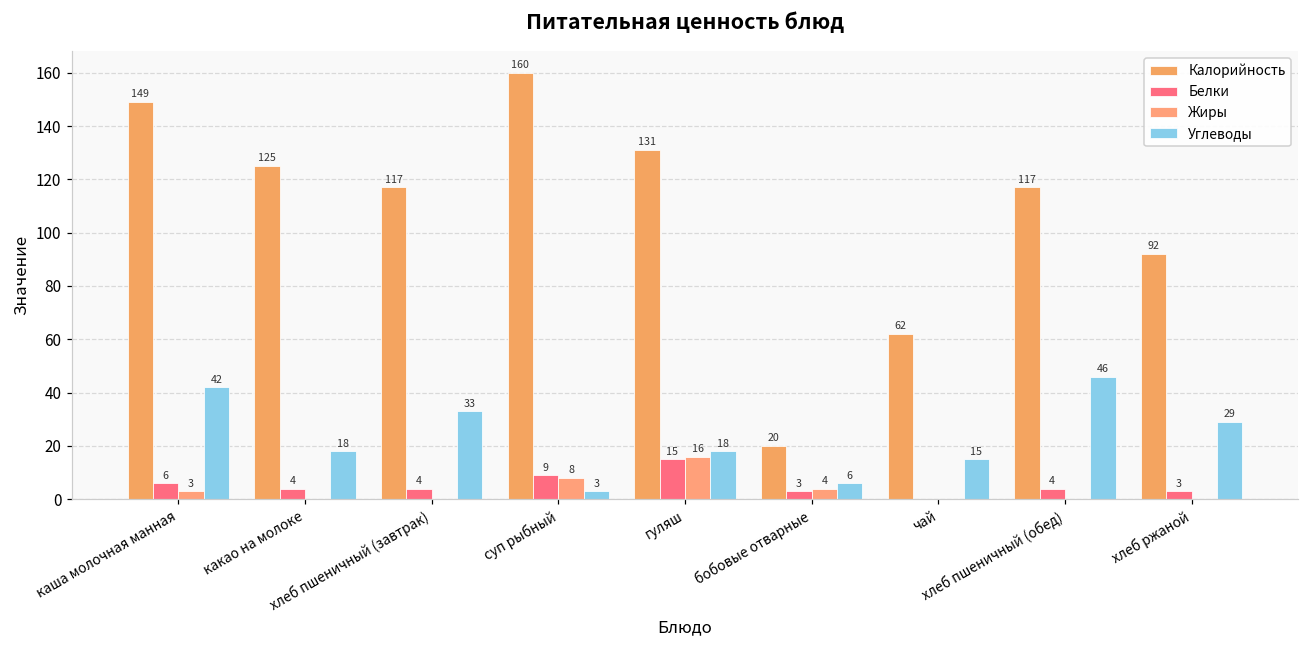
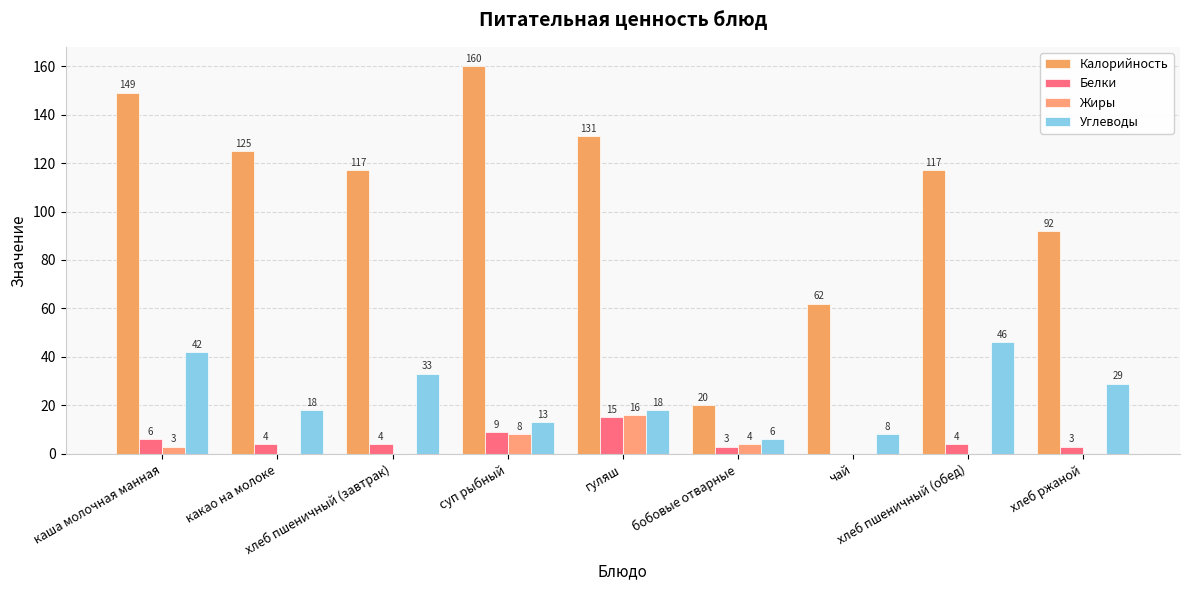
Углеводы, суп рыбный: 3 -> 13
Углеводы, чай: 15 -> 8
